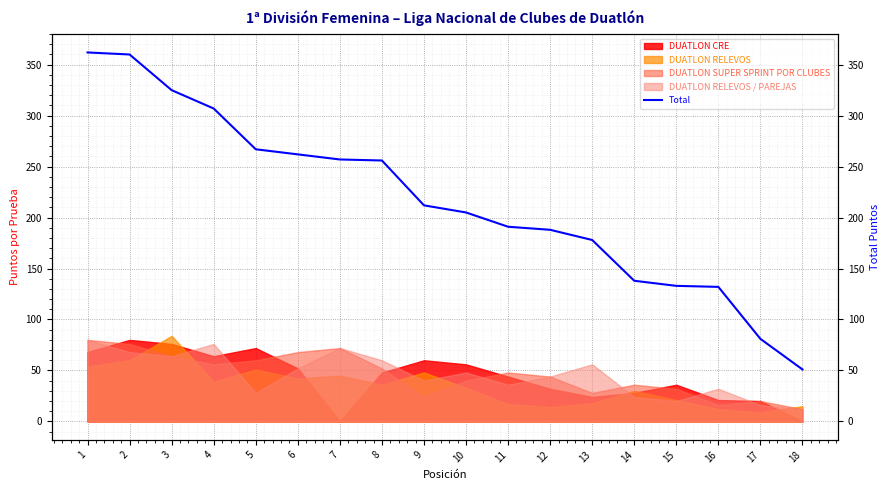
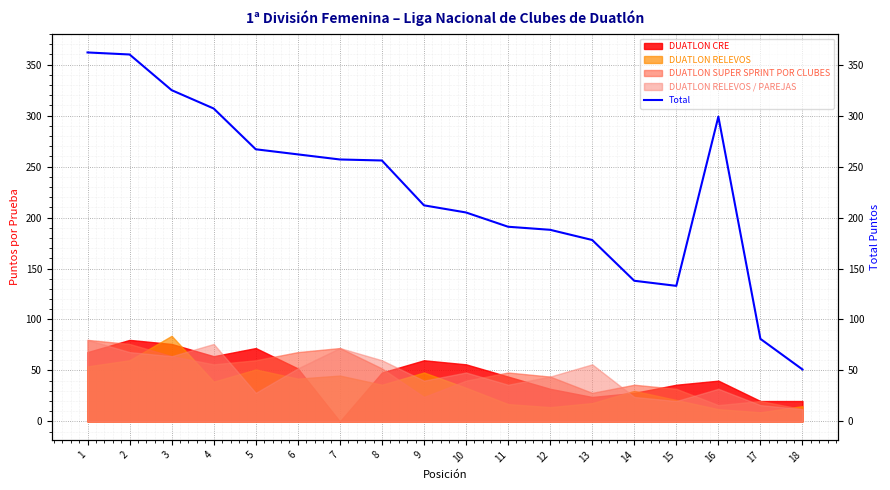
Total, 16: 132 -> 299
DUATLON CRE, 16: 21 -> 40
DUATLON CRE, 18: 0 -> 20
